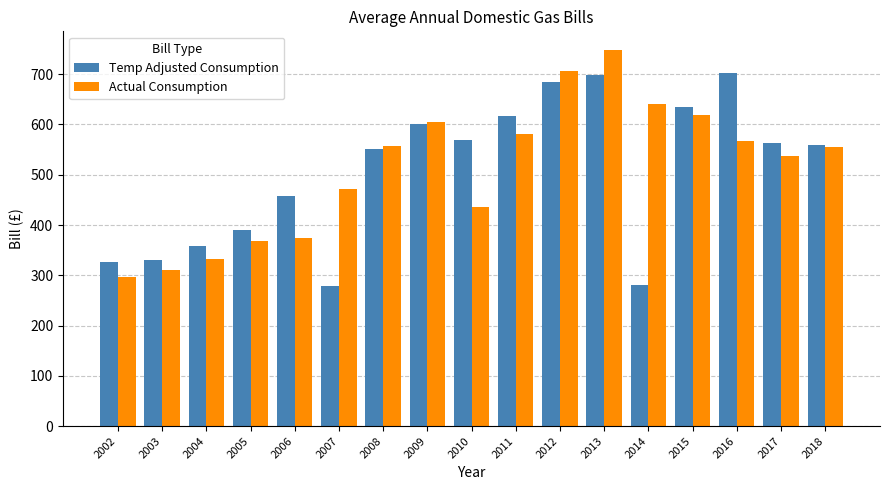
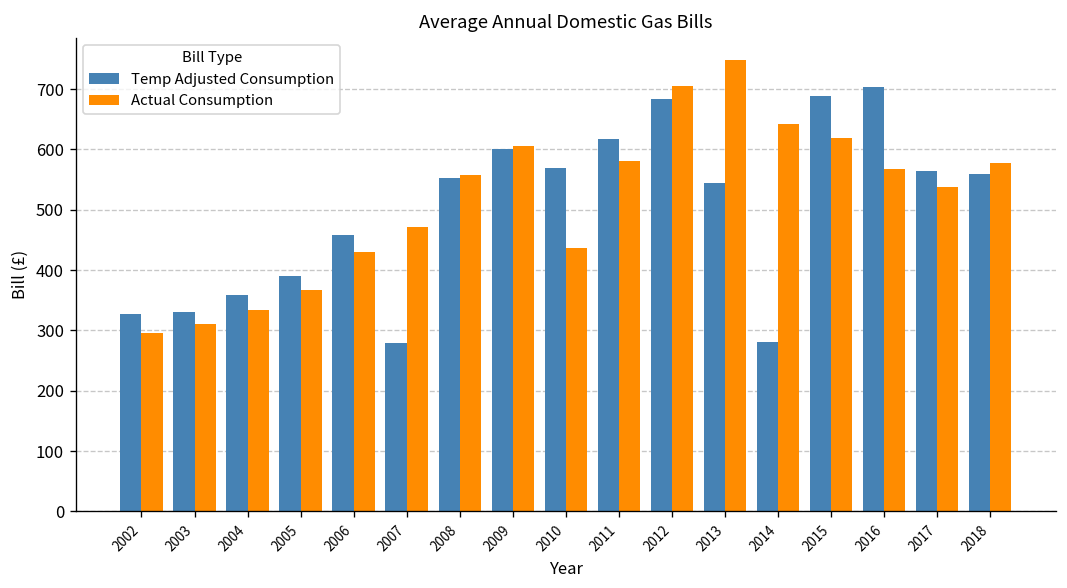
Actual Consumption, 2006: 380 -> 430
Temp Adjusted Consumption, 2013: 700 -> 540
Temp Adjusted Consumption, 2015: 640 -> 690
Actual Consumption, 2018: 550 -> 580
